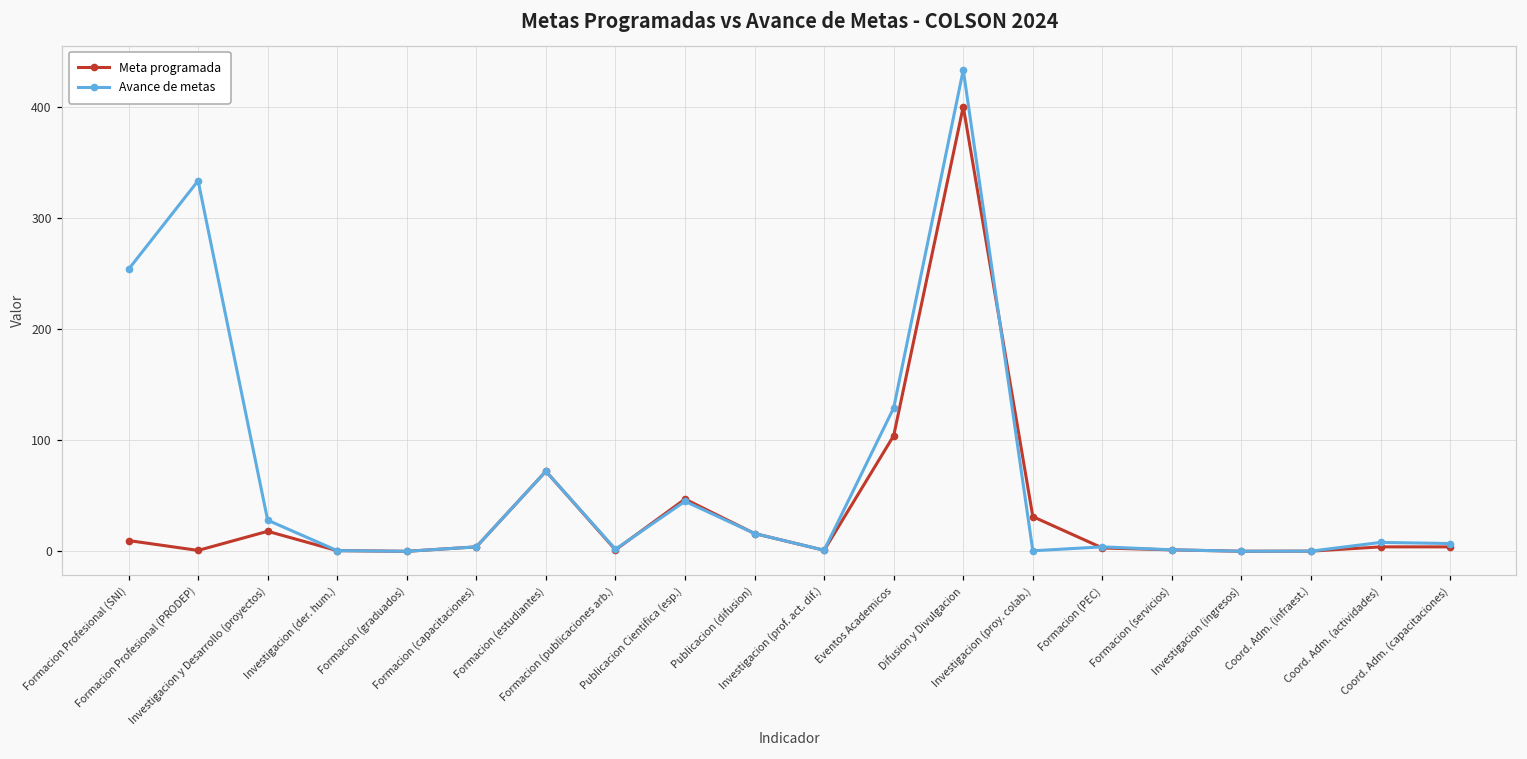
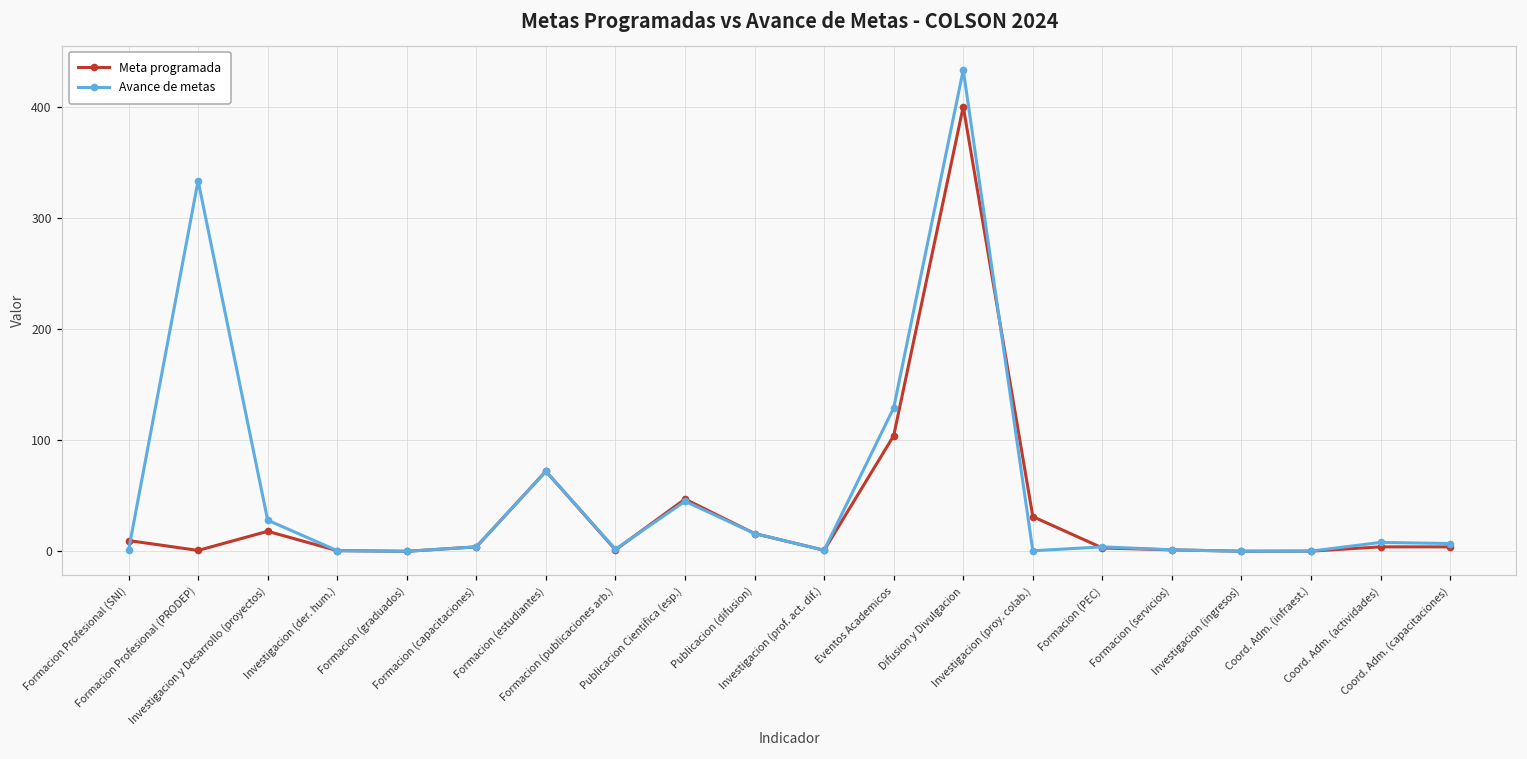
Avance de metas, Formacion Profesional (SNI): 254 -> 1
